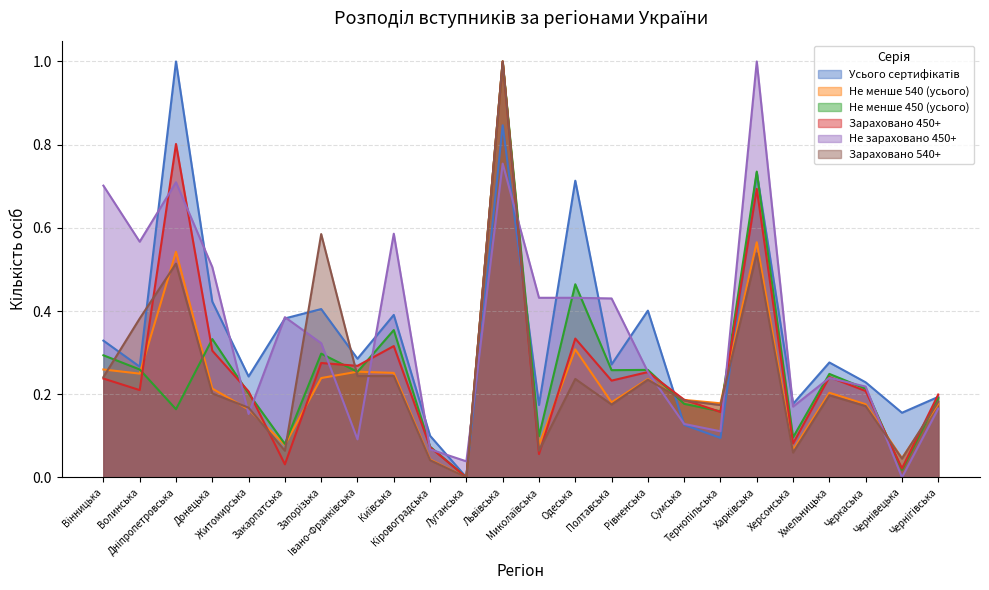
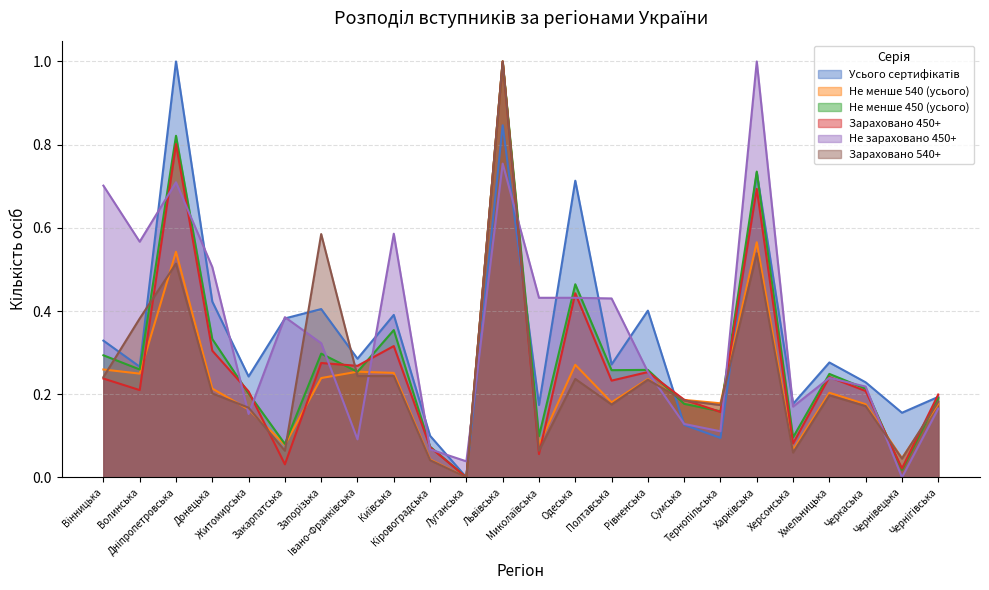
Не менше 450 (усього), Дніпропетровська: 0.16 -> 0.82
Не менше 540 (усього), Одеська: 0.31 -> 0.27
Зараховано 450+, Одеська: 0.33 -> 0.44
